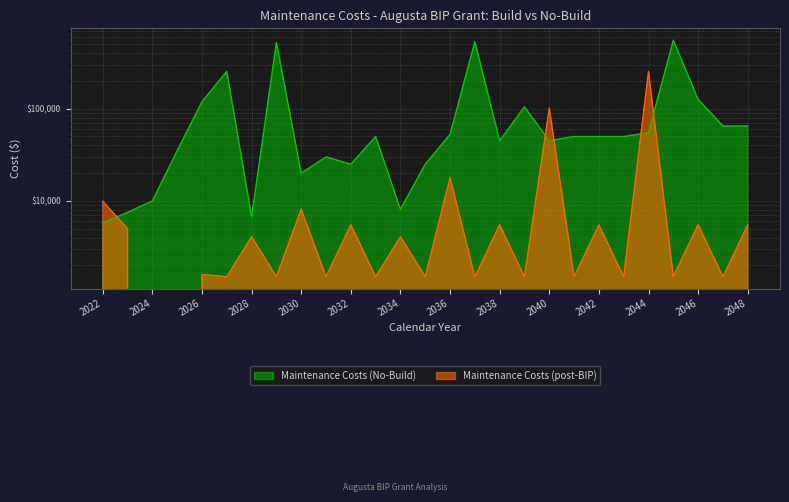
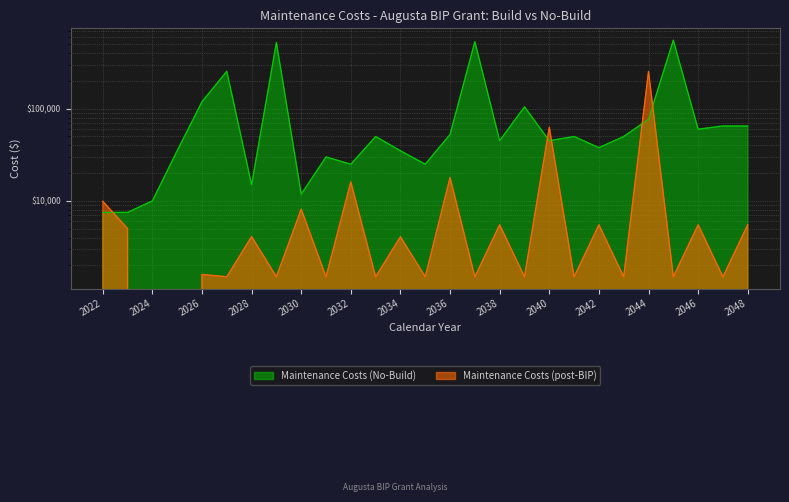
Maintenance Costs (No-Build), 2022: $6,000 -> $8,000
Maintenance Costs (No-Build), 2028: $7,000 -> $15,000
Maintenance Costs (No-Build), 2030: $20,000 -> $12,000
Maintenance Costs (post-BIP), 2032: $6,000 -> $16,000
Maintenance Costs (No-Build), 2034: $8,000 -> $35,000
Maintenance Costs (post-BIP), 2040: $100,000 -> $60,000
Maintenance Costs (No-Build), 2042: $50,000 -> $38,000
Maintenance Costs (No-Build), 2044: $60,000 -> $80,000
Maintenance Costs (No-Build), 2046: $130,000 -> $60,000
